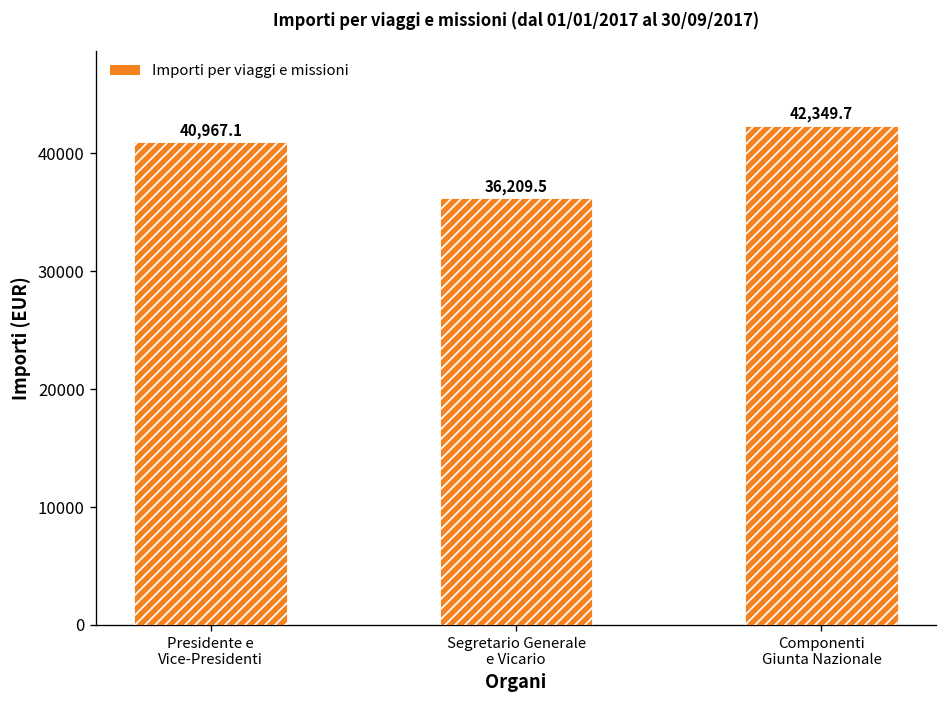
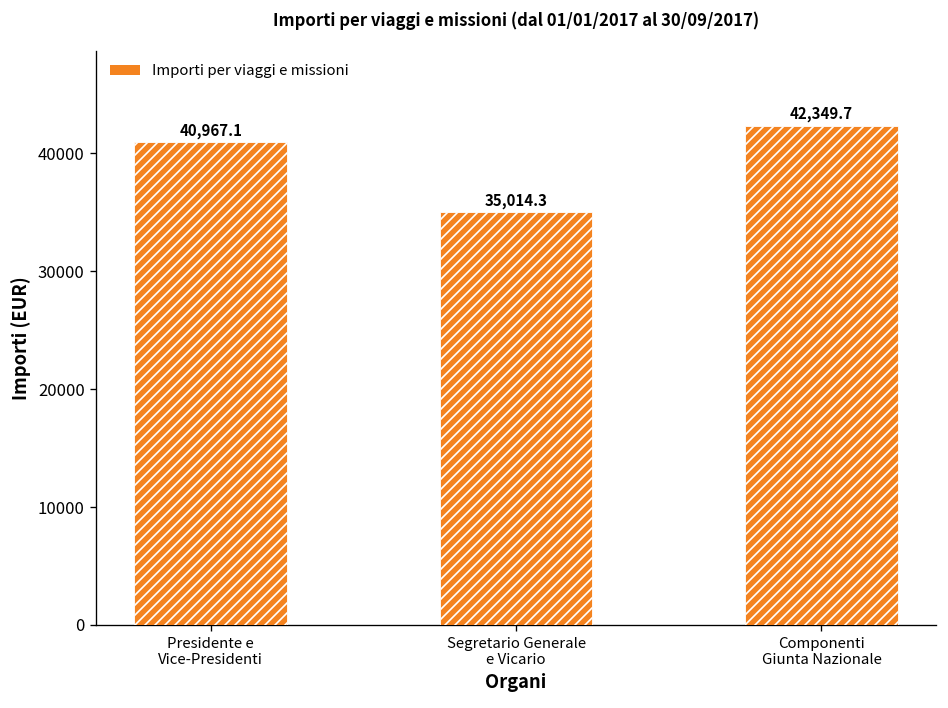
Segretario Generale e Vicario: 36,209.5 -> 35,014.3
